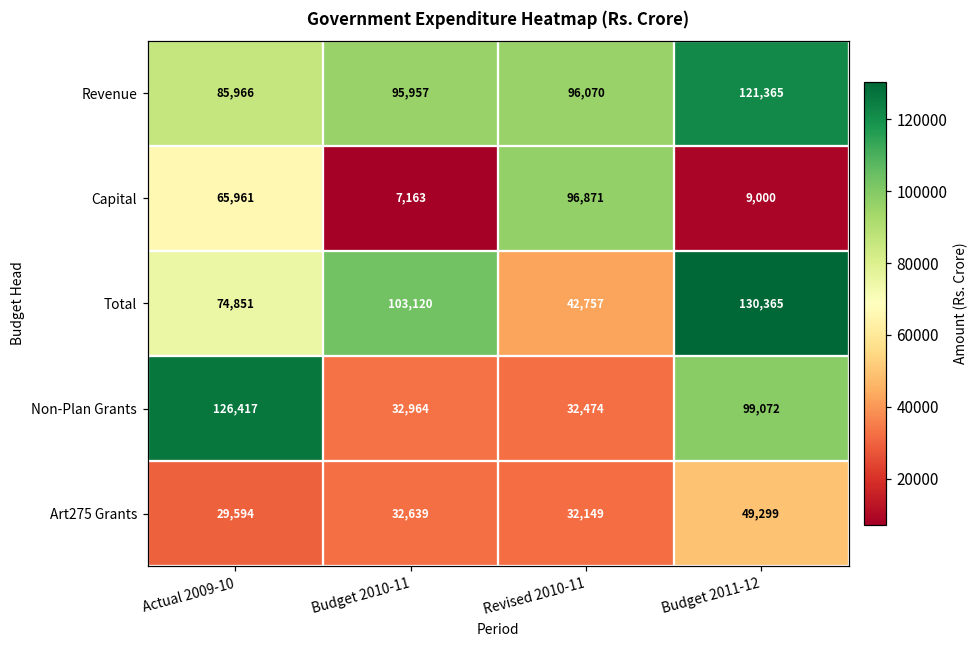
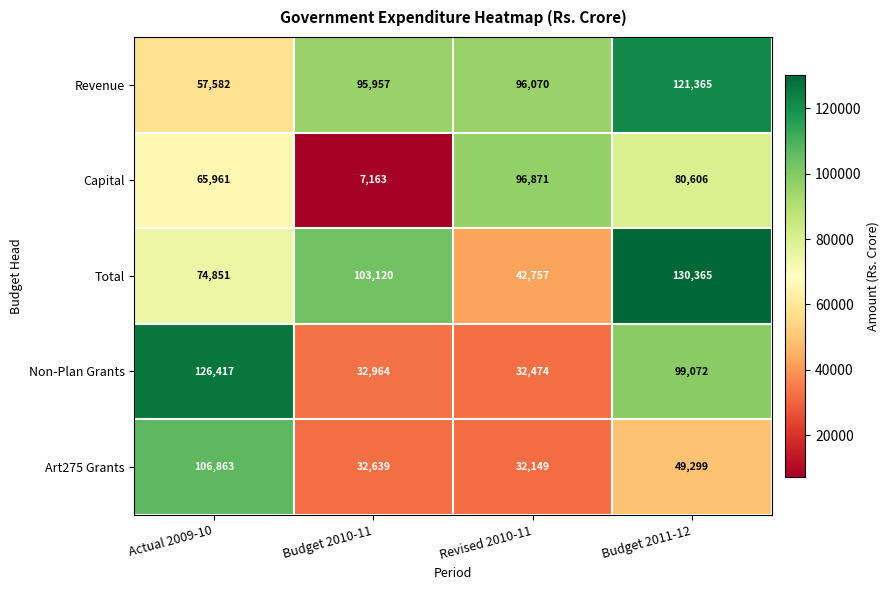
Revenue, Actual 2009-10: 85,966 -> 57,582
Capital, Budget 2011-12: 9,000 -> 80,606
Art275 Grants, Actual 2009-10: 29,594 -> 106,863
